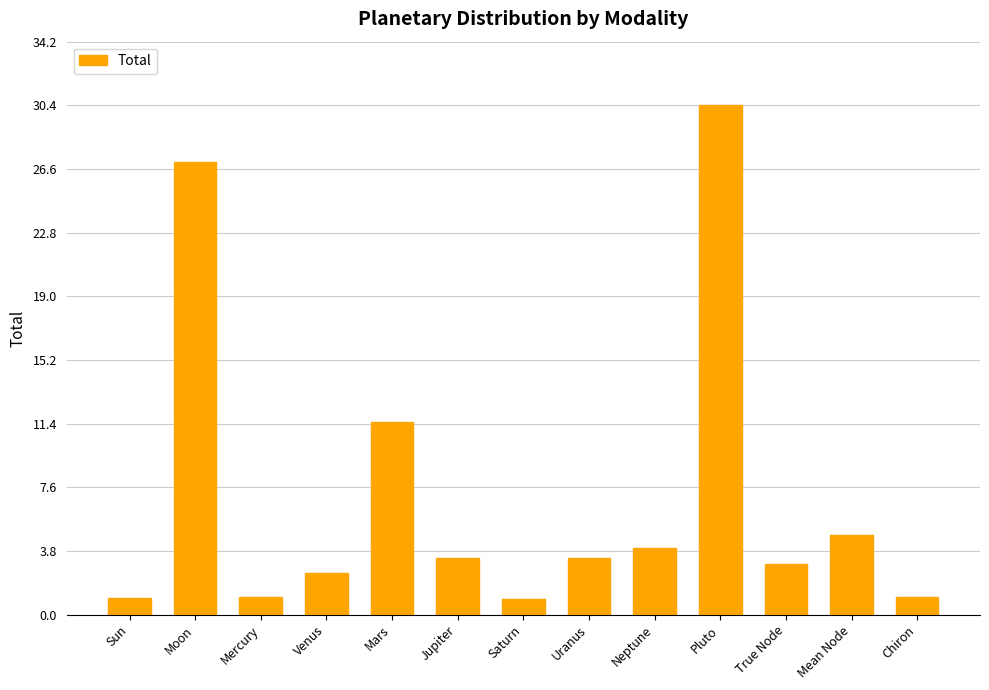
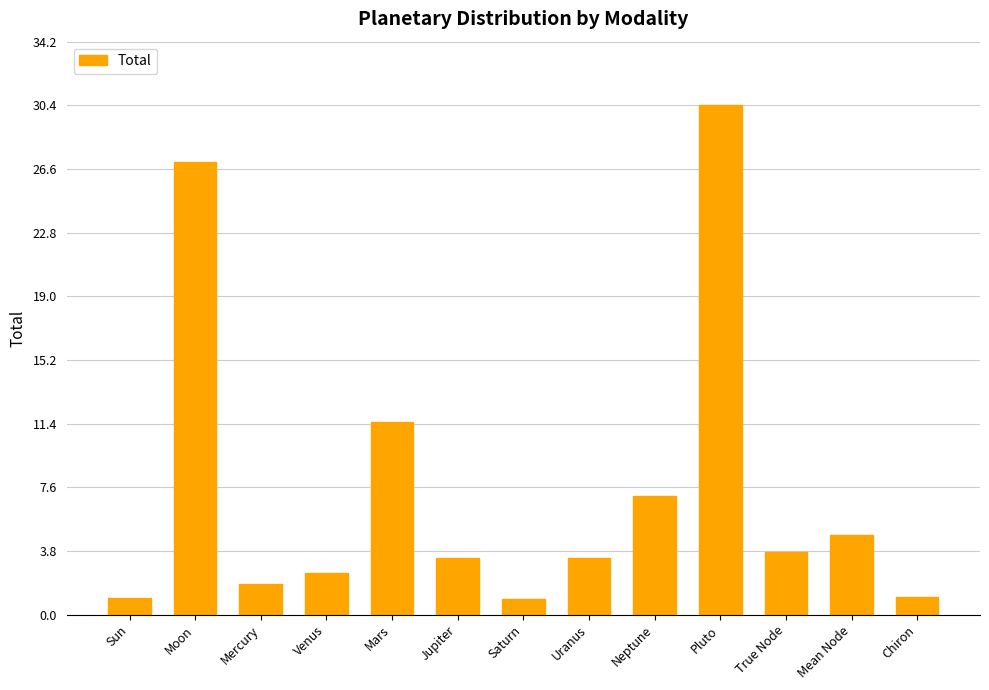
Mercury: 1.1 -> 1.9
Neptune: 4.0 -> 7.1
True Node: 3.0 -> 3.8
